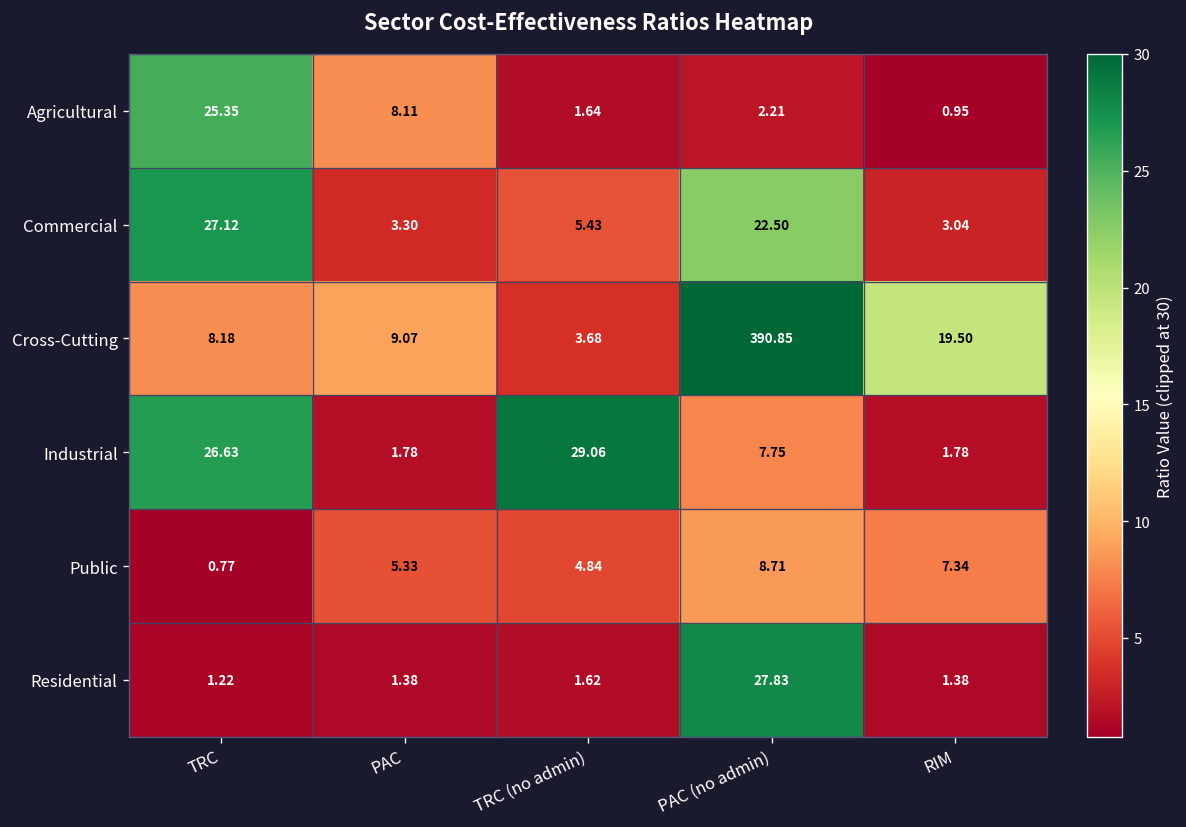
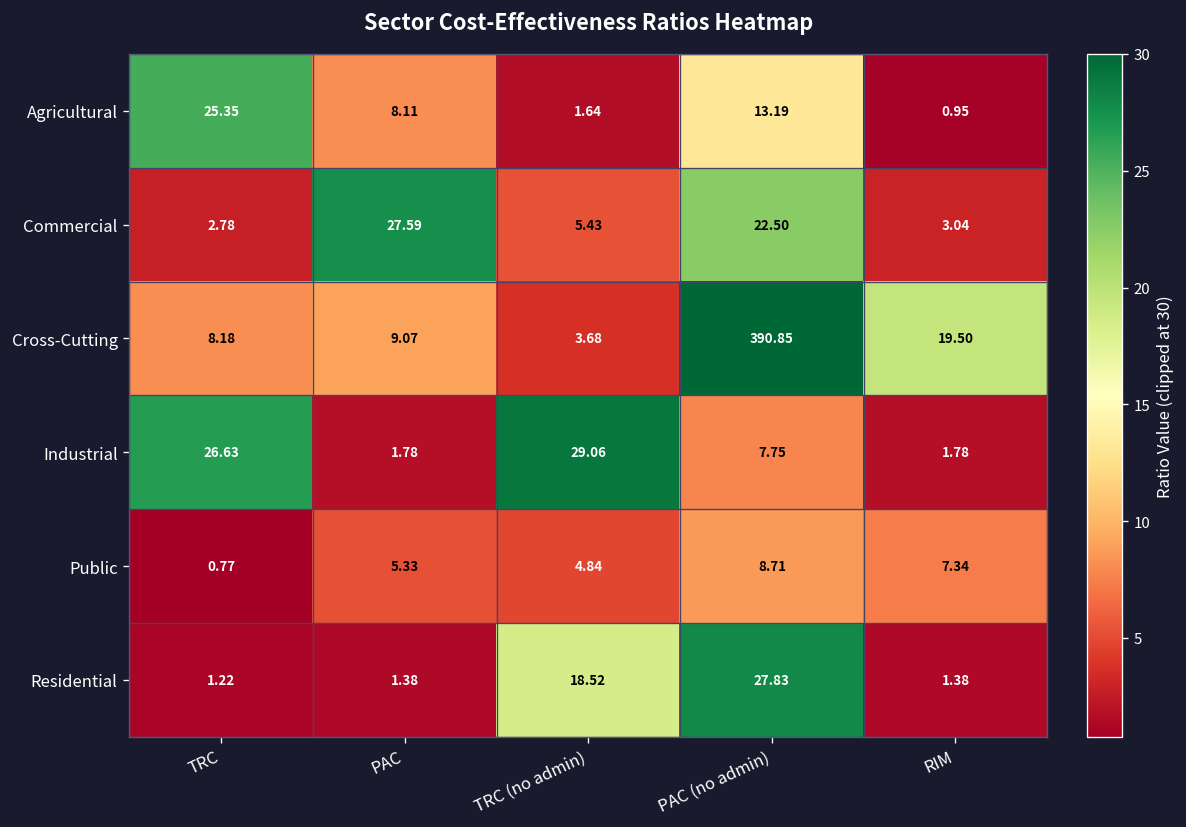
Agricultural, PAC (no admin): 2.21 -> 13.19
Commercial, TRC: 27.12 -> 2.78
Commercial, PAC: 3.30 -> 27.59
Residential, TRC (no admin): 1.62 -> 18.52
